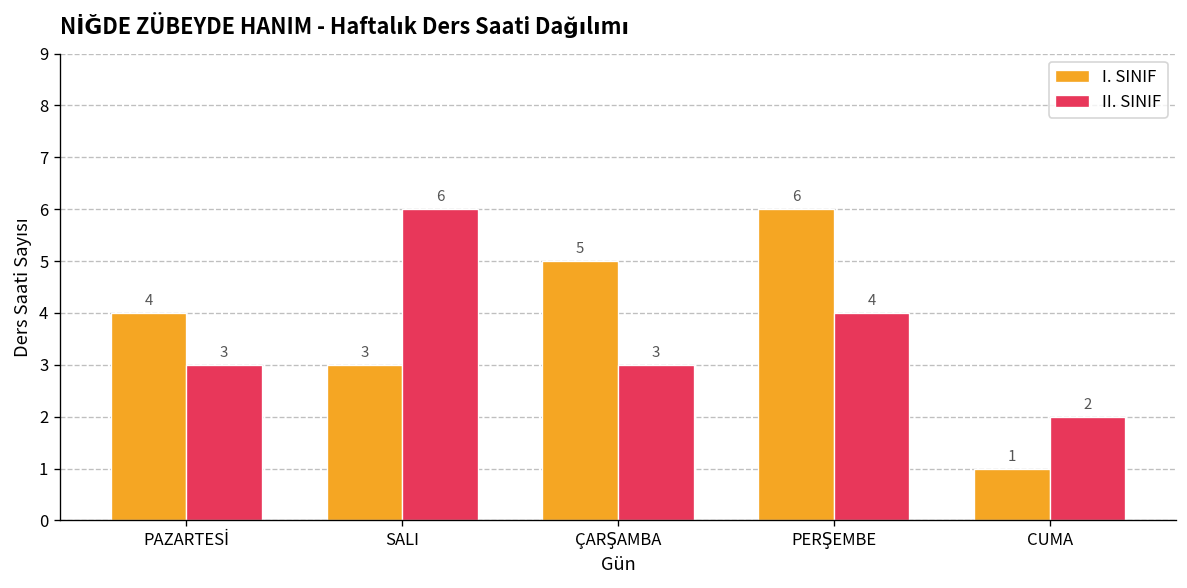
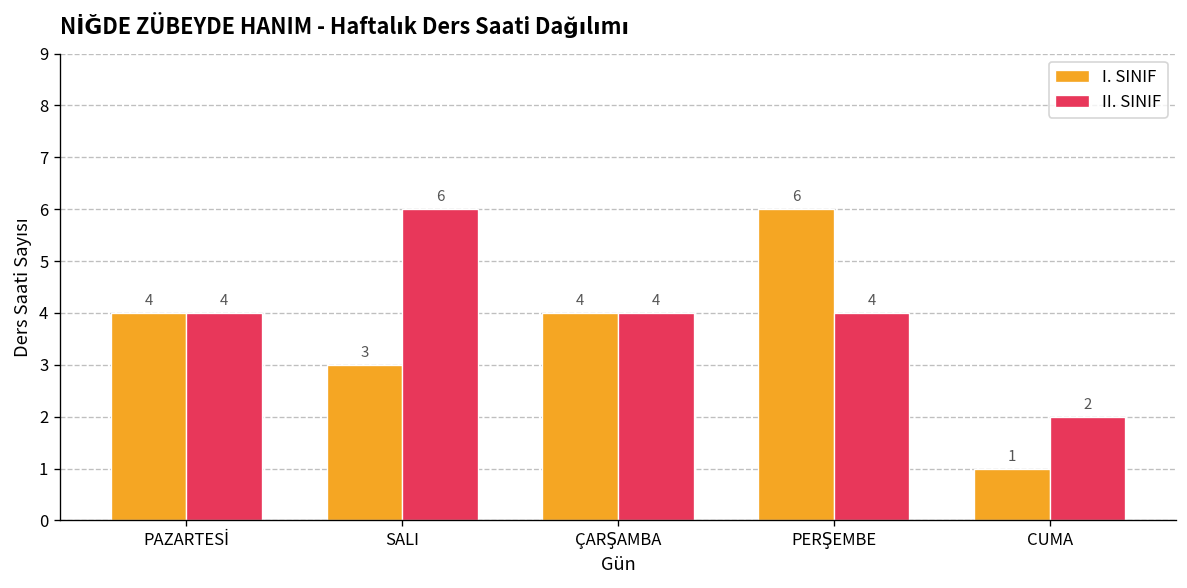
II. SINIF, PAZARTESİ: 3 -> 4
I. SINIF, ÇARŞAMBA: 5 -> 4
II. SINIF, ÇARŞAMBA: 3 -> 4
